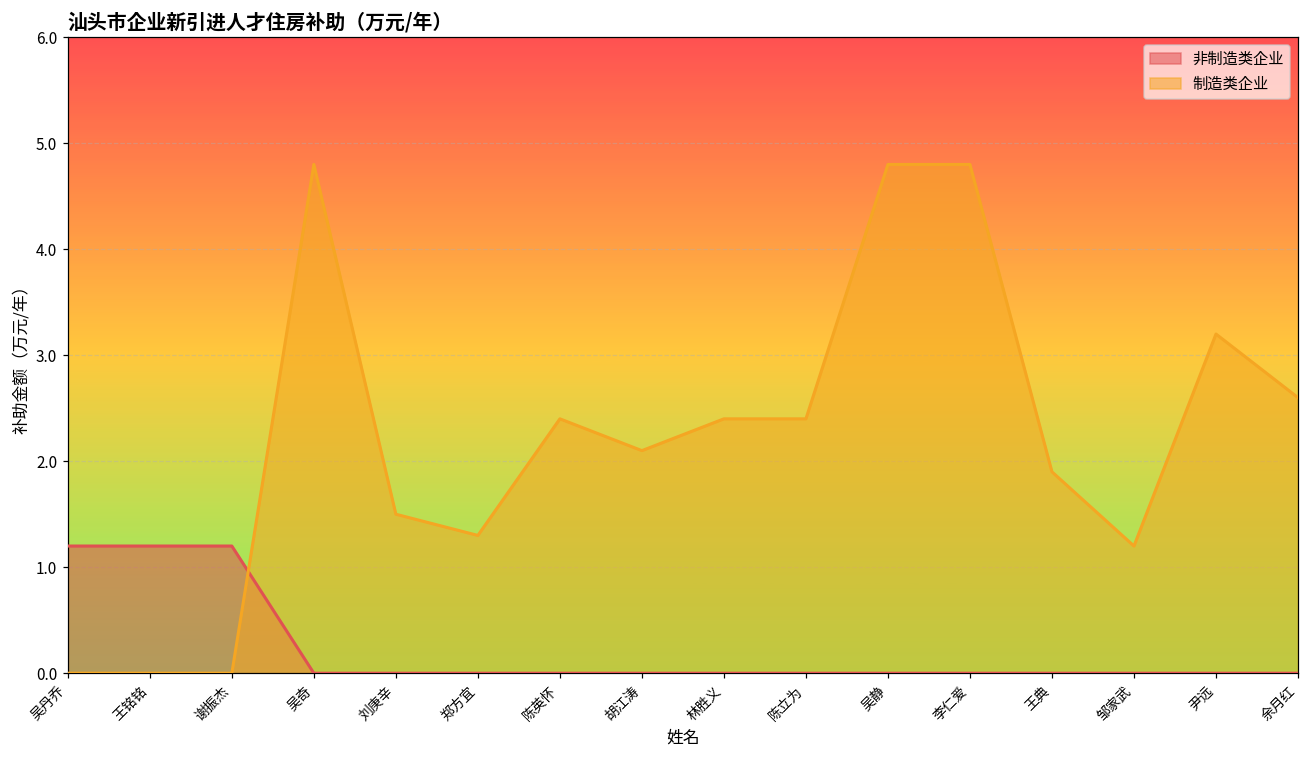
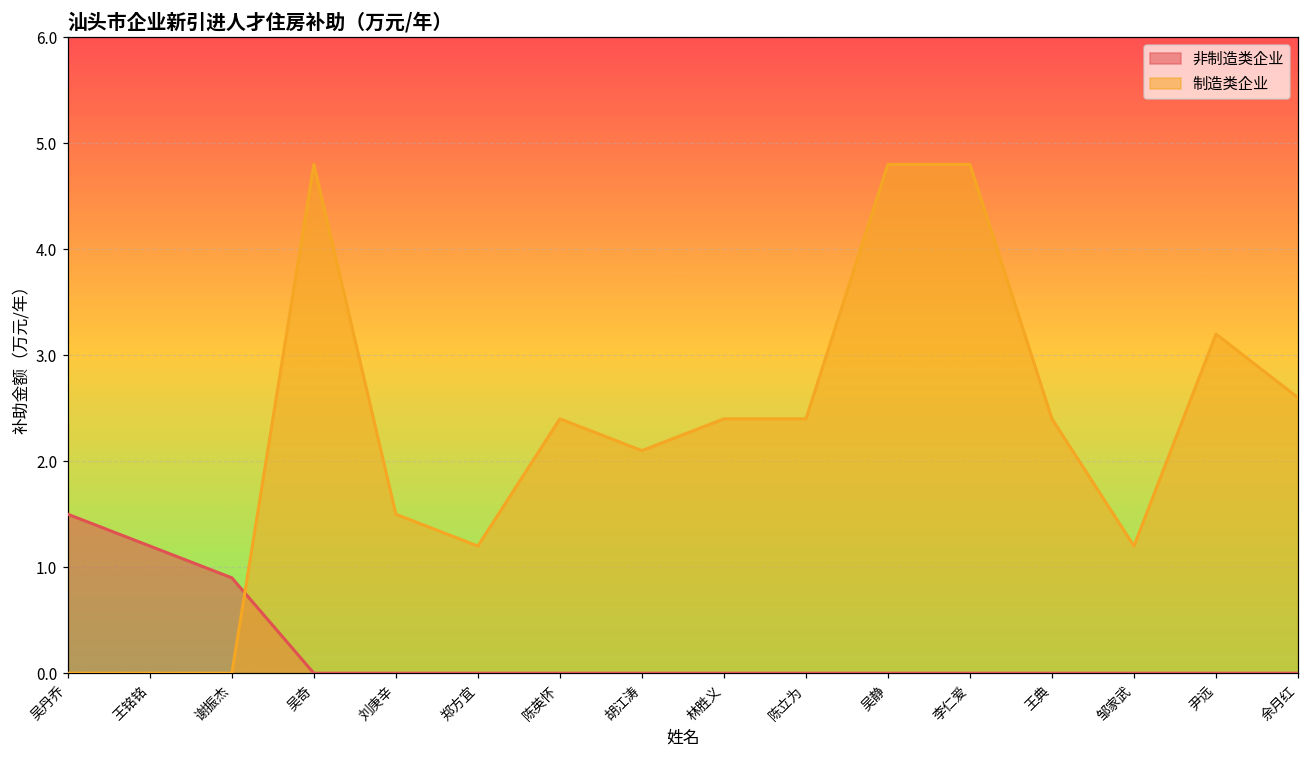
非制造类企业, 吴丹乔: 1.2 -> 1.5
非制造类企业, 谢振杰: 1.2 -> 0.9
制造类企业, 郑方宜: 1.3 -> 1.2
制造类企业, 王典: 1.9 -> 2.4
